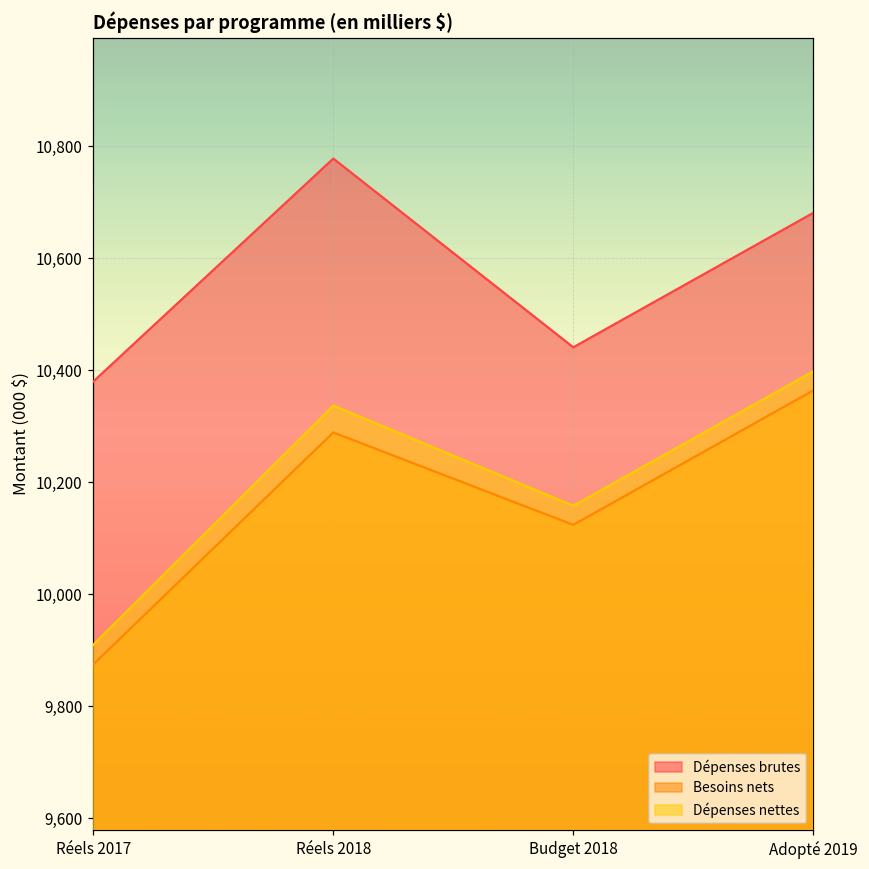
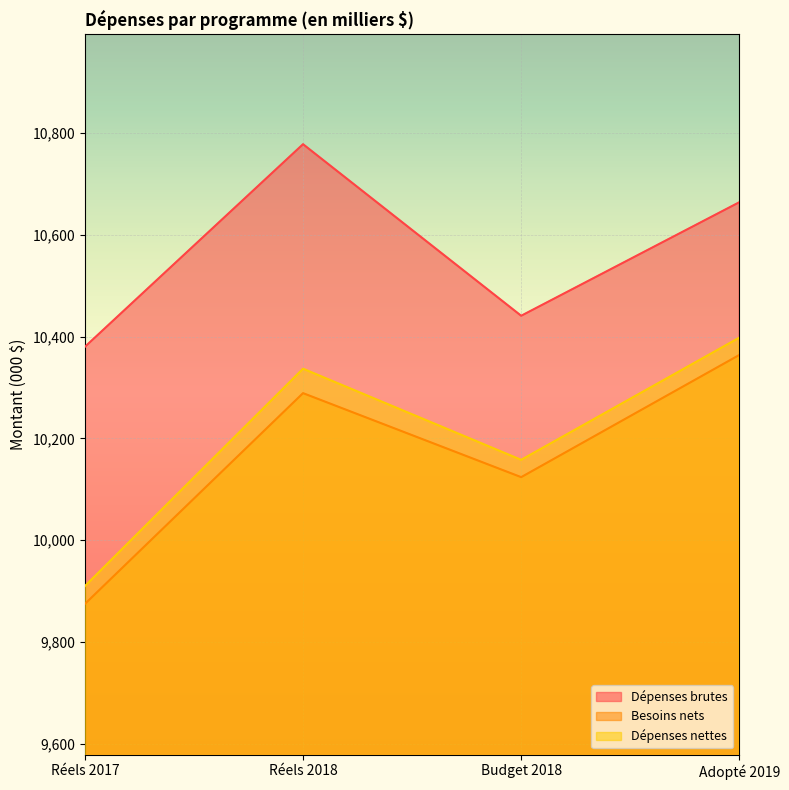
Dépenses brutes, Adopté 2019: 10,680 -> 10,660
